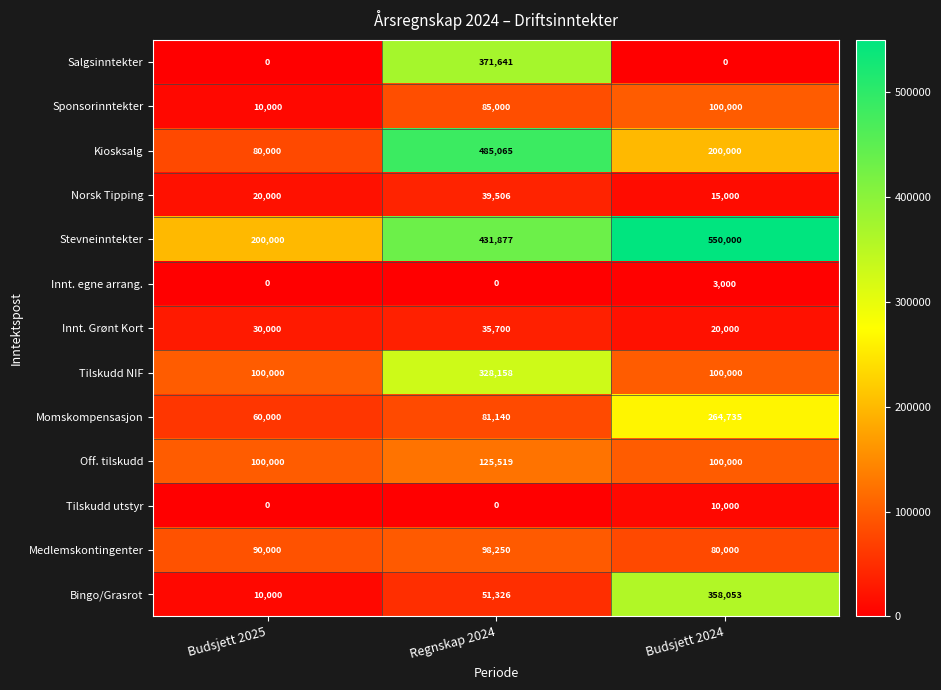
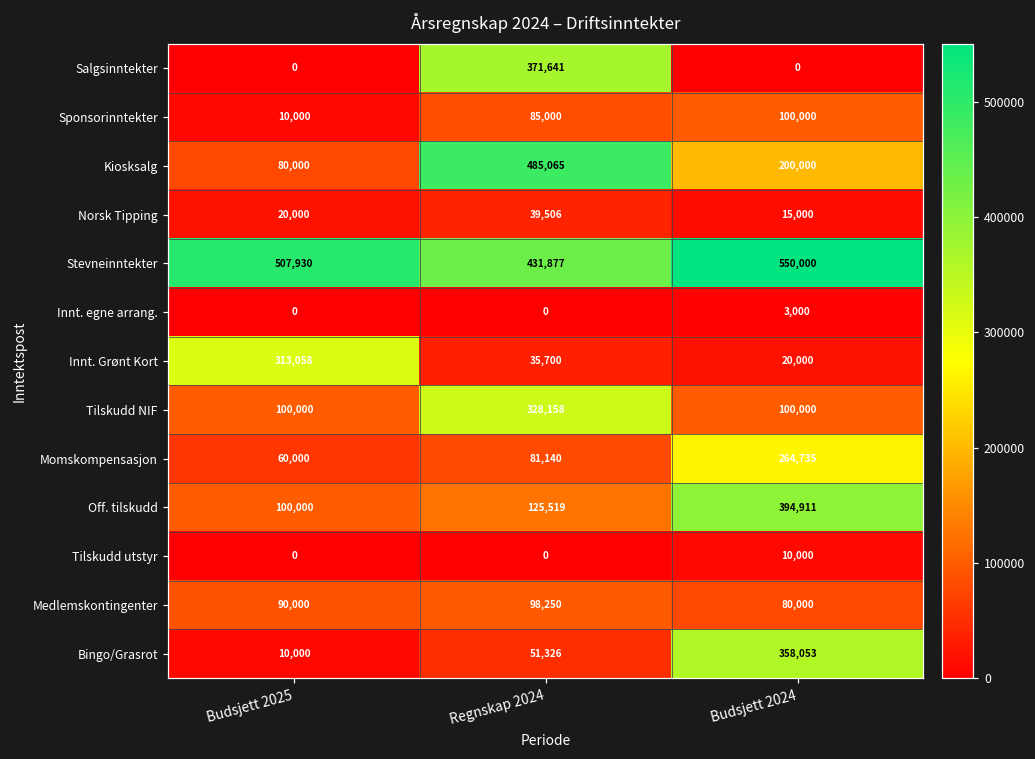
Stevneinntekter, Budsjett 2025: 200,000 -> 507,930
Innt. Grønt Kort, Budsjett 2025: 30,000 -> 313,058
Off. tilskudd, Budsjett 2024: 100,000 -> 394,911
